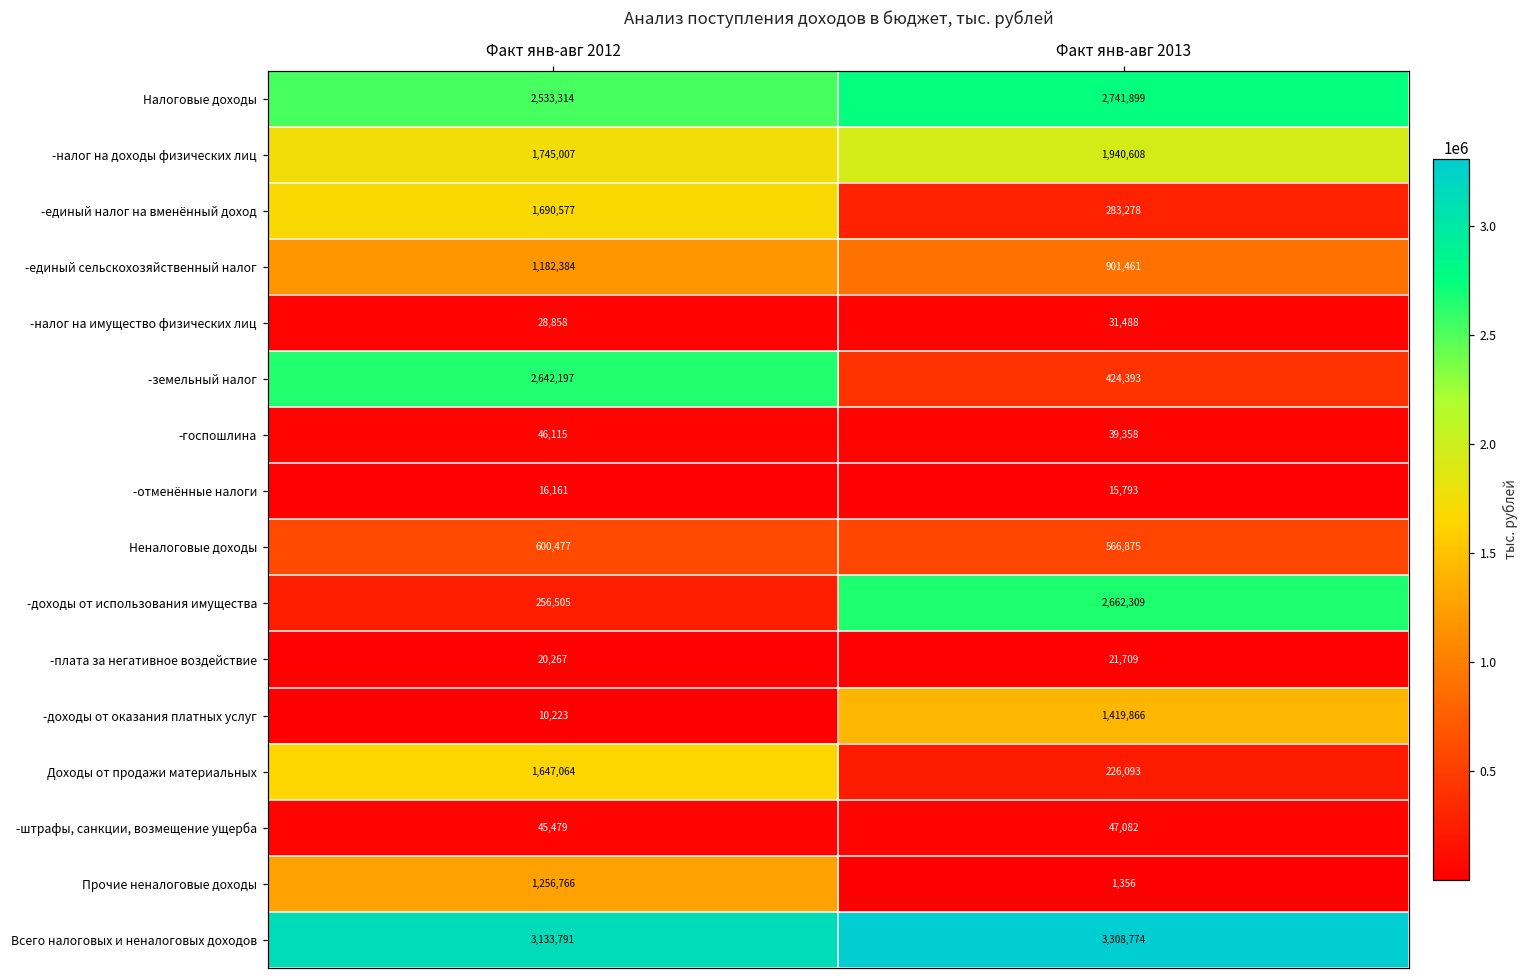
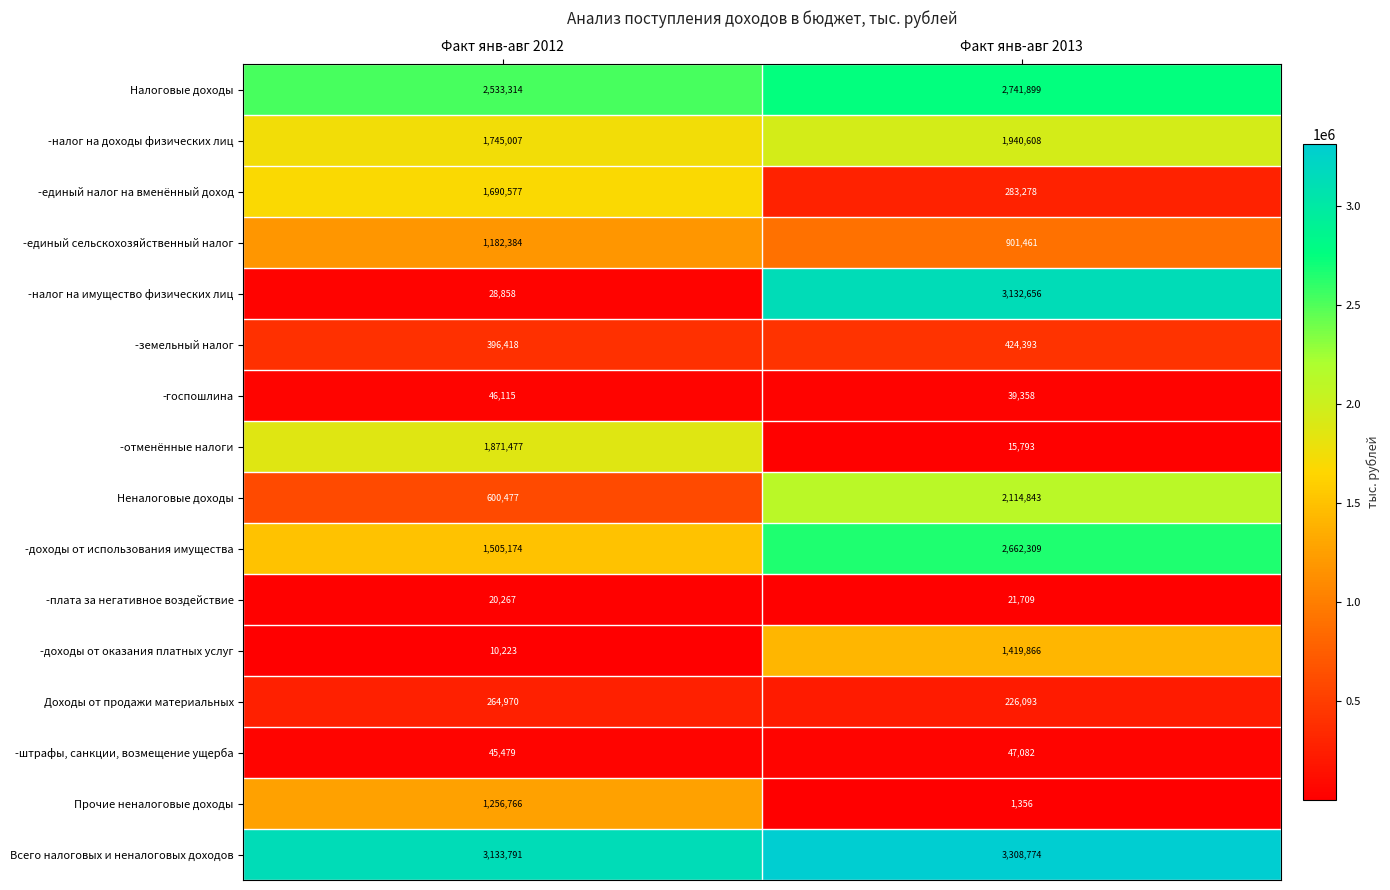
-налог на имущество физических лиц, Факт янв-авг 2013: 31,488 -> 3,132,656
-земельный налог, Факт янв-авг 2012: 2,642,197 -> 396,418
-отменённые налоги, Факт янв-авг 2012: 16,161 -> 1,871,477
Неналоговые доходы, Факт янв-авг 2013: 566,875 -> 2,114,843
-доходы от использования имущества, Факт янв-авг 2012: 256,505 -> 1,505,174
Доходы от продажи материальных, Факт янв-авг 2012: 1,647,064 -> 264,970
